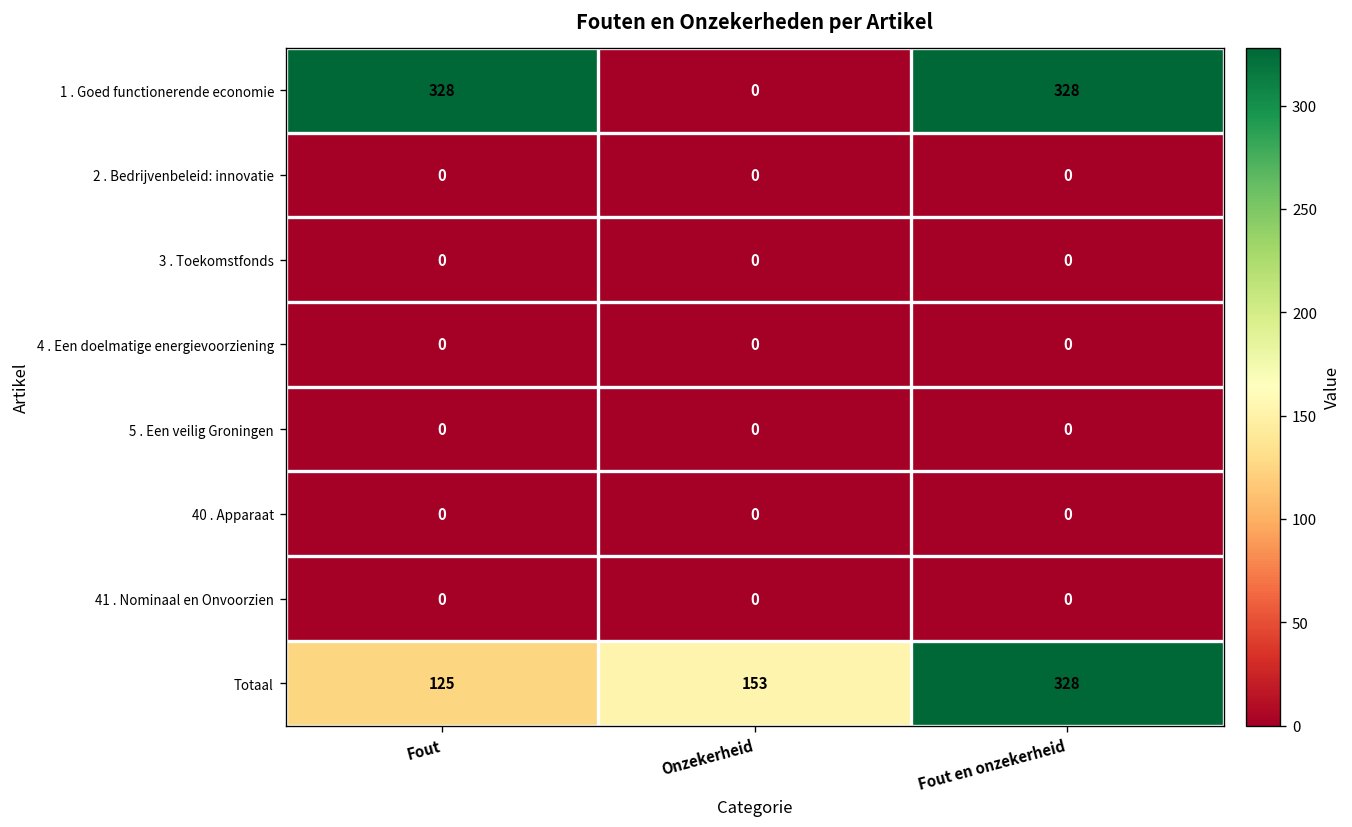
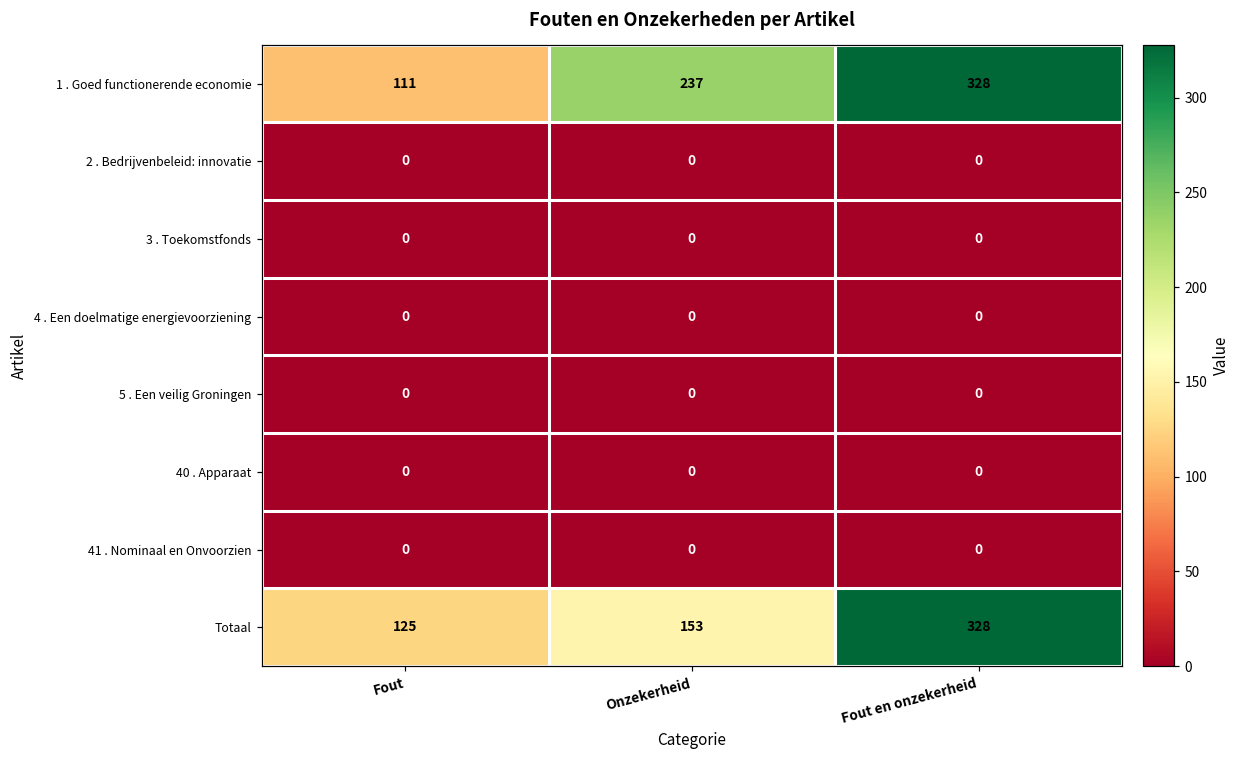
1 . Goed functionerende economie, Fout: 328 -> 111
1 . Goed functionerende economie, Onzekerheid: 0 -> 237
